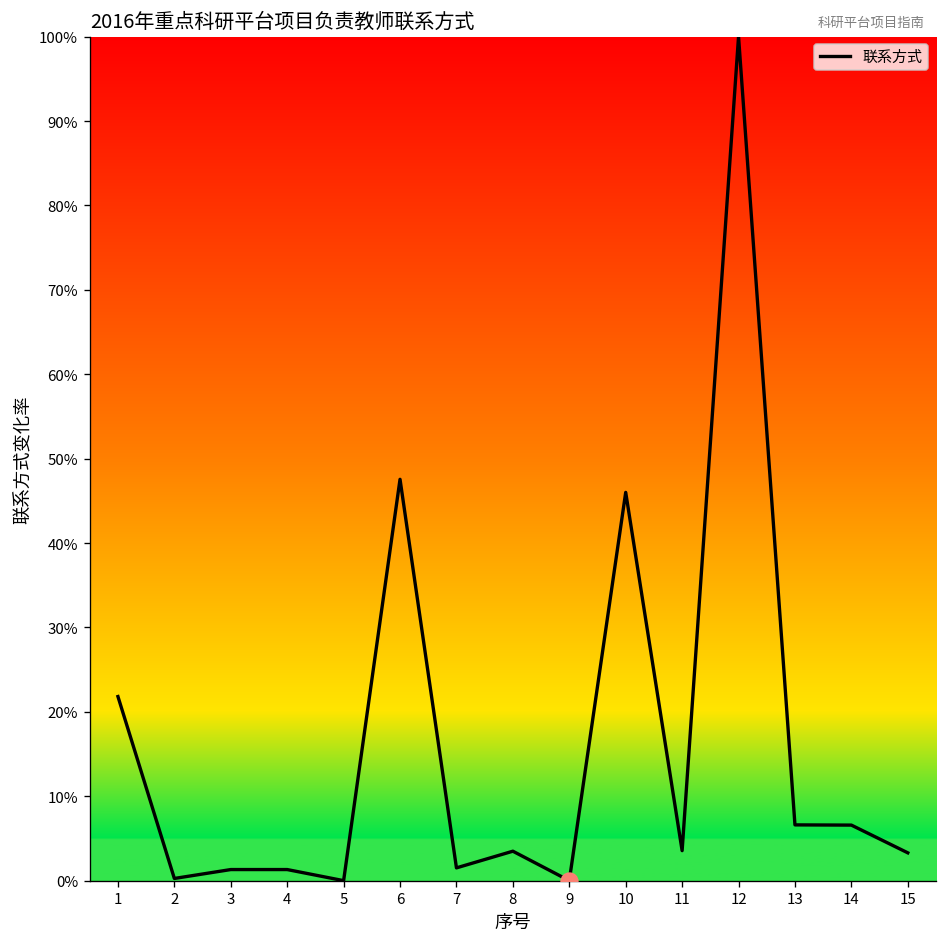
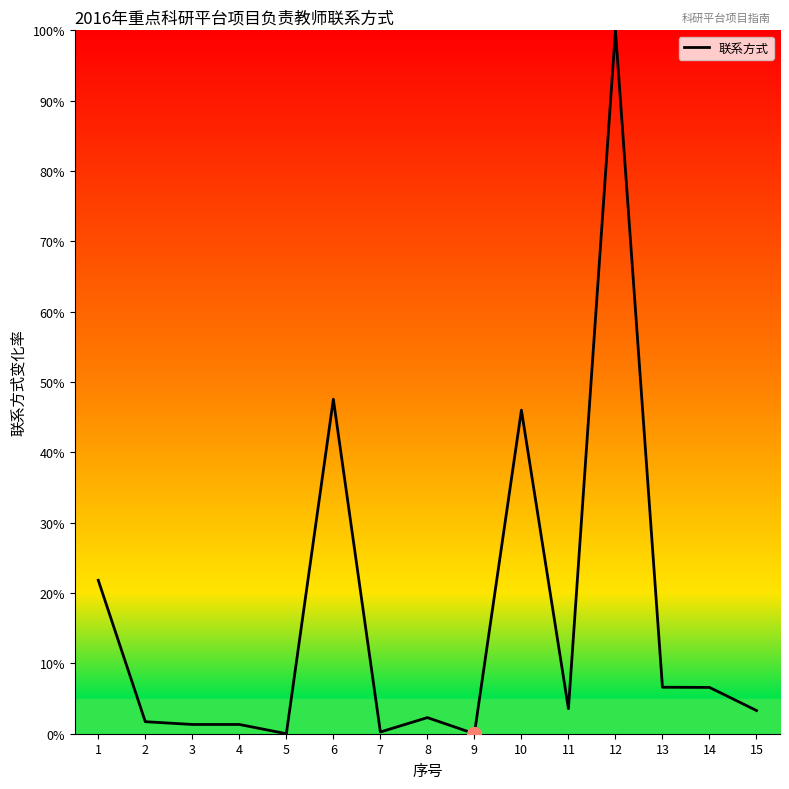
联系方式, 2: 0% -> 2%
联系方式, 7: 2% -> 0%
联系方式, 8: 3% -> 2%
